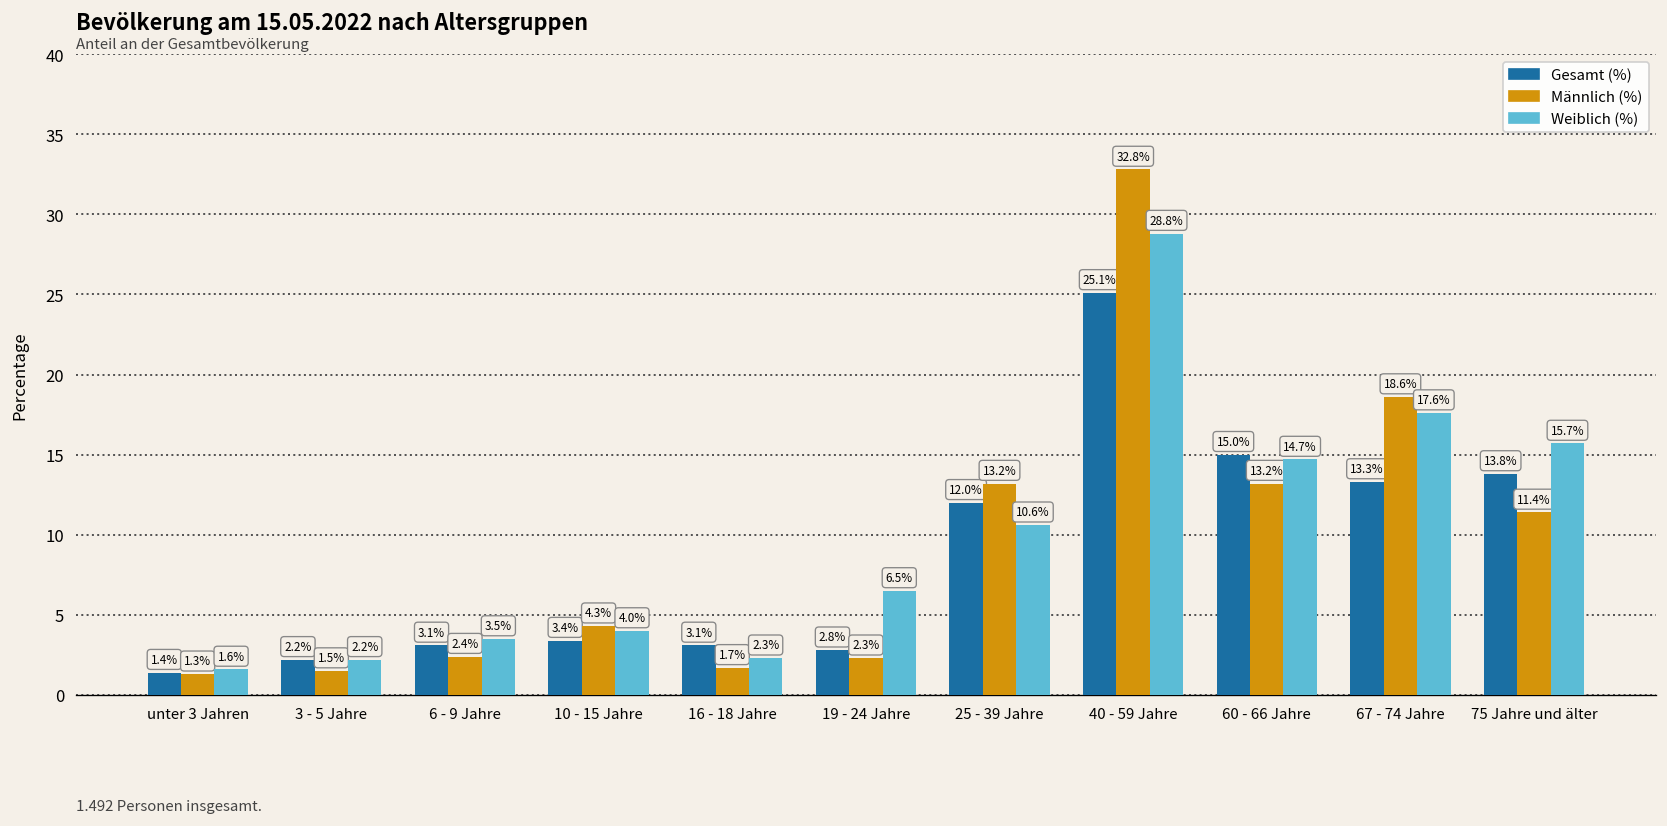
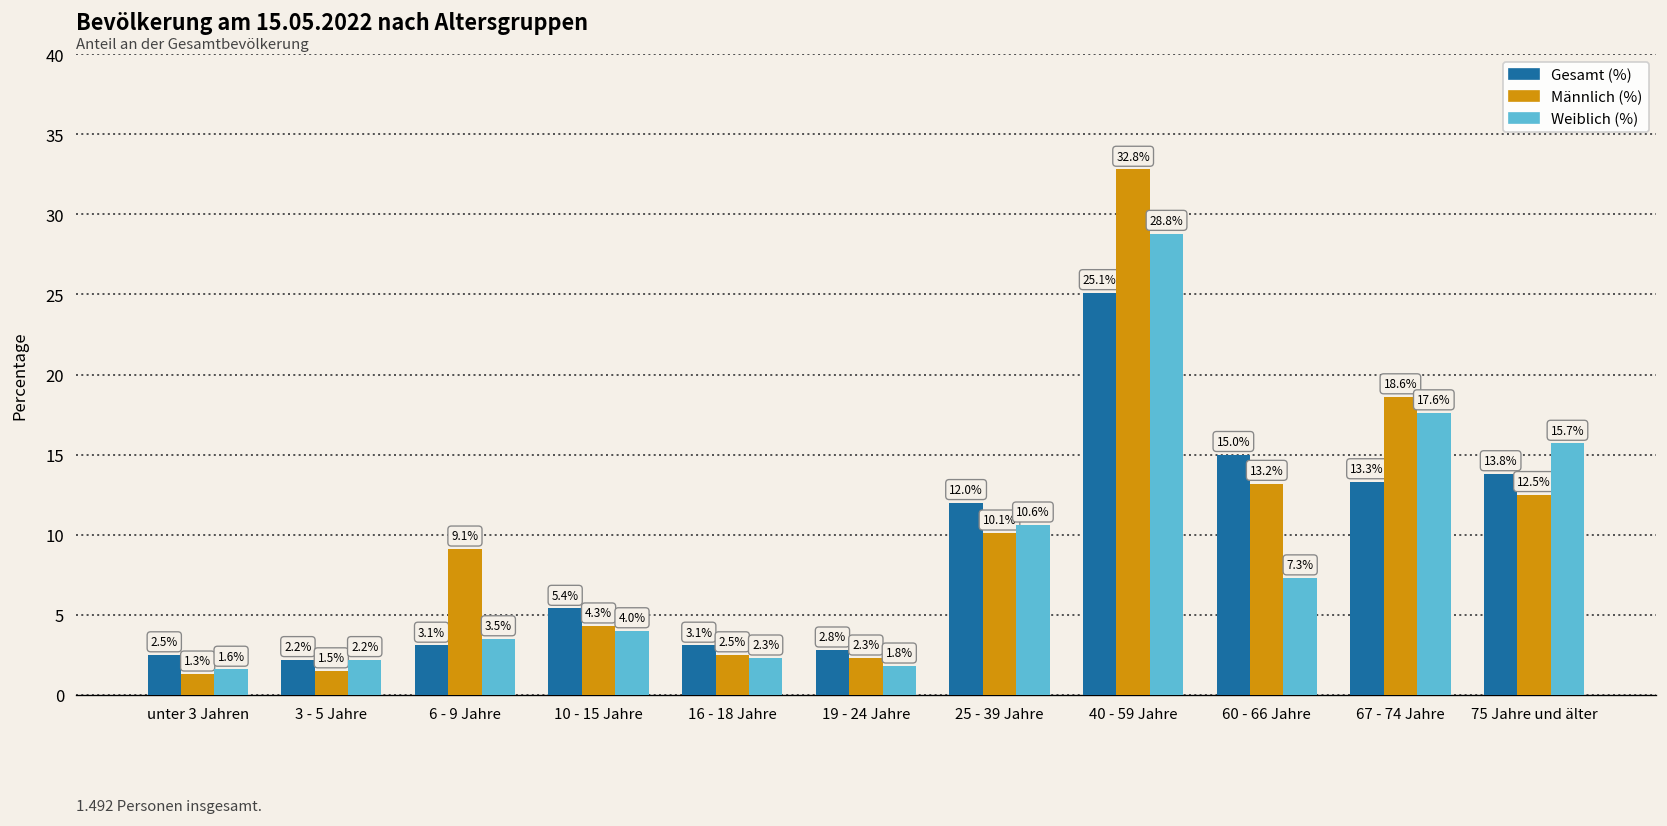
Gesamt (%), unter 3 Jahren: 1.4% -> 2.5%
Männlich (%), 6 - 9 Jahre: 2.4% -> 9.1%
Gesamt (%), 10 - 15 Jahre: 3.4% -> 5.4%
Männlich (%), 16 - 18 Jahre: 1.7% -> 2.5%
Weiblich (%), 19 - 24 Jahre: 6.5% -> 1.8%
Männlich (%), 25 - 39 Jahre: 13.2% -> 10.1%
Weiblich (%), 60 - 66 Jahre: 14.7% -> 7.3%
Männlich (%), 75 Jahre und älter: 11.4% -> 12.5%
